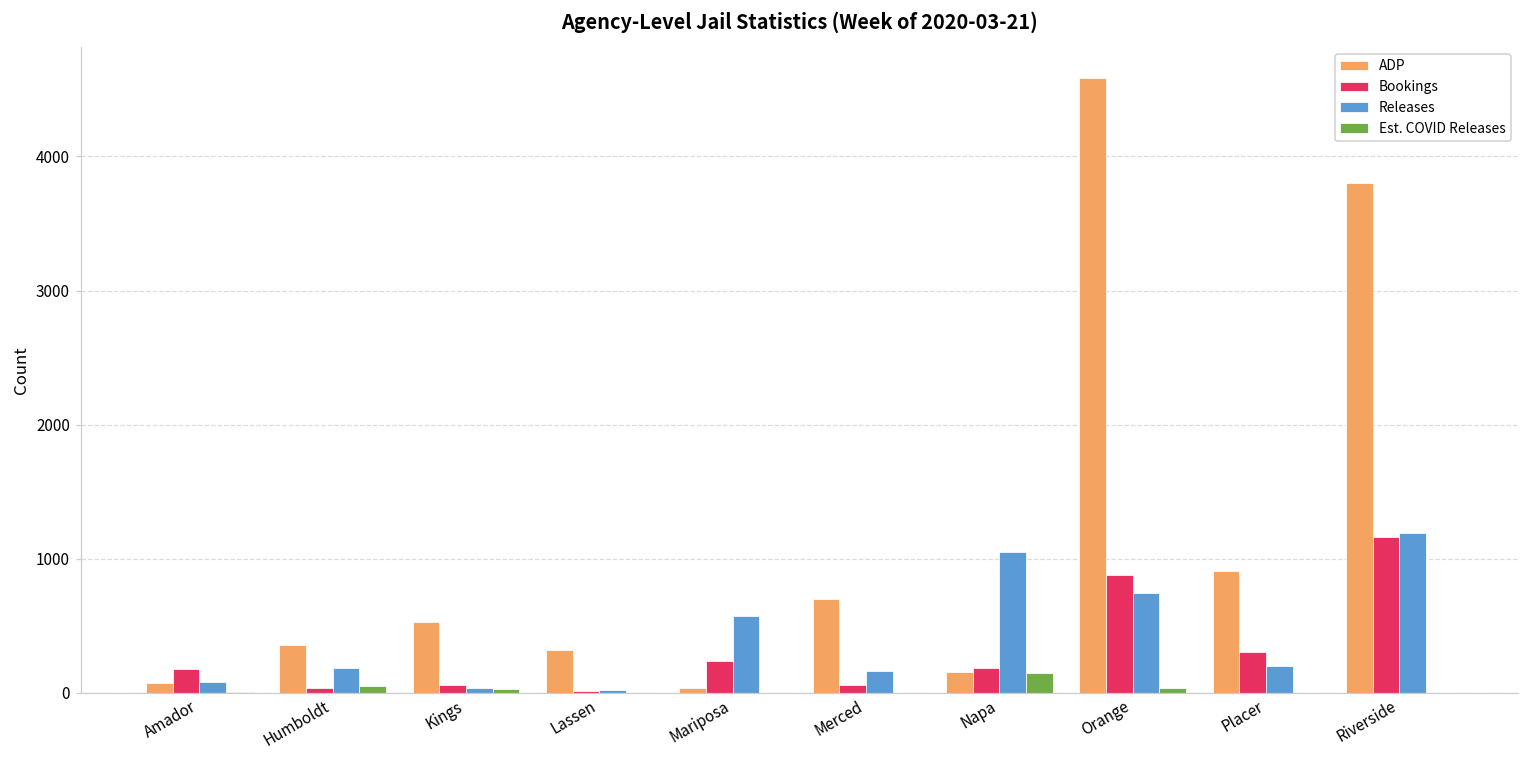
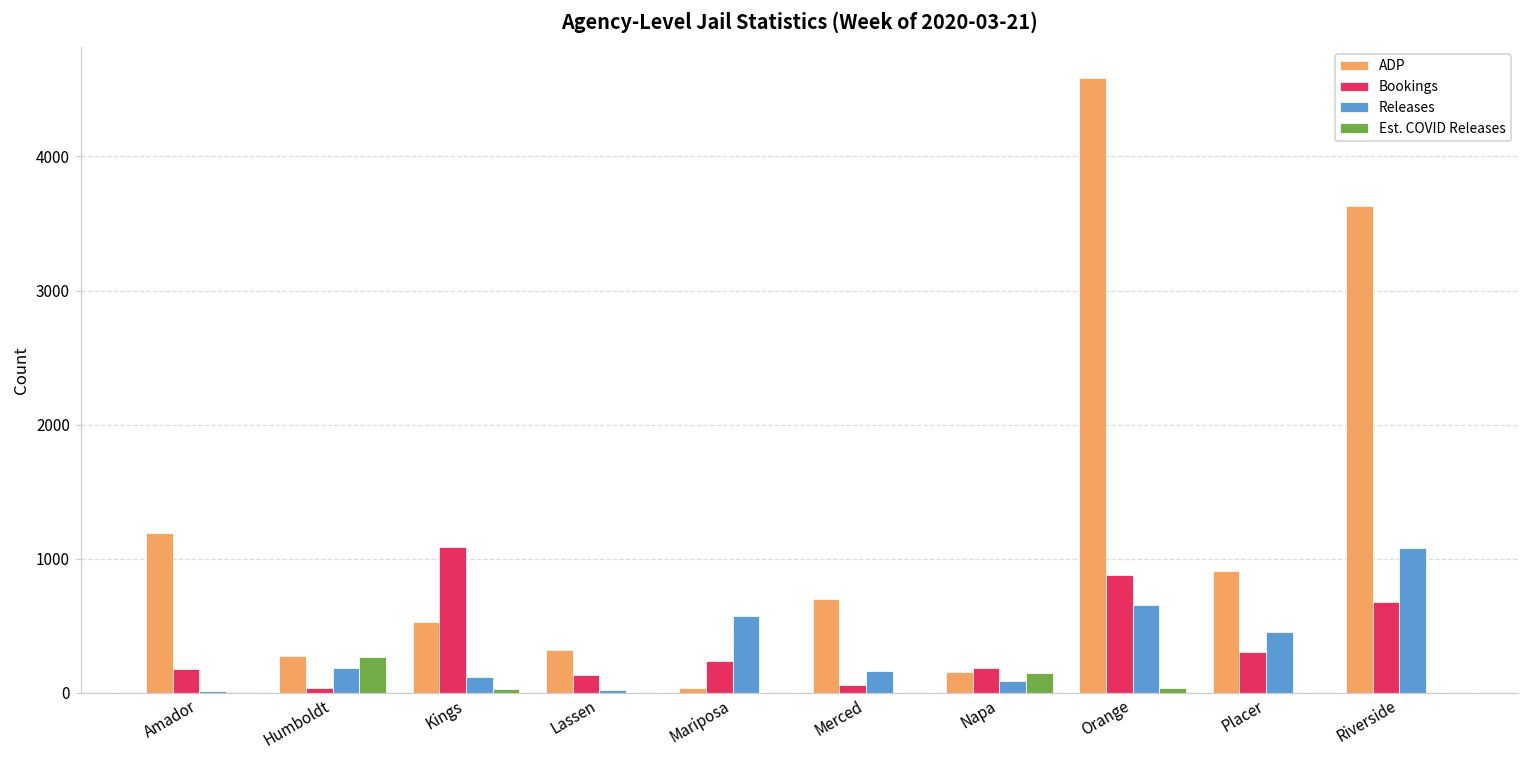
ADP, Amador: 80 -> 1200
Releases, Amador: 90 -> 20
ADP, Humboldt: 350 -> 280
Est. COVID Releases, Humboldt: 50 -> 270
Bookings, Kings: 60 -> 1090
Releases, Kings: 40 -> 120
Bookings, Lassen: 20 -> 140
Releases, Napa: 1050 -> 90
Releases, Orange: 740 -> 660
Releases, Placer: 200 -> 460
ADP, Riverside: 3800 -> 3630
Bookings, Riverside: 1170 -> 680
Releases, Riverside: 1200 -> 1080
